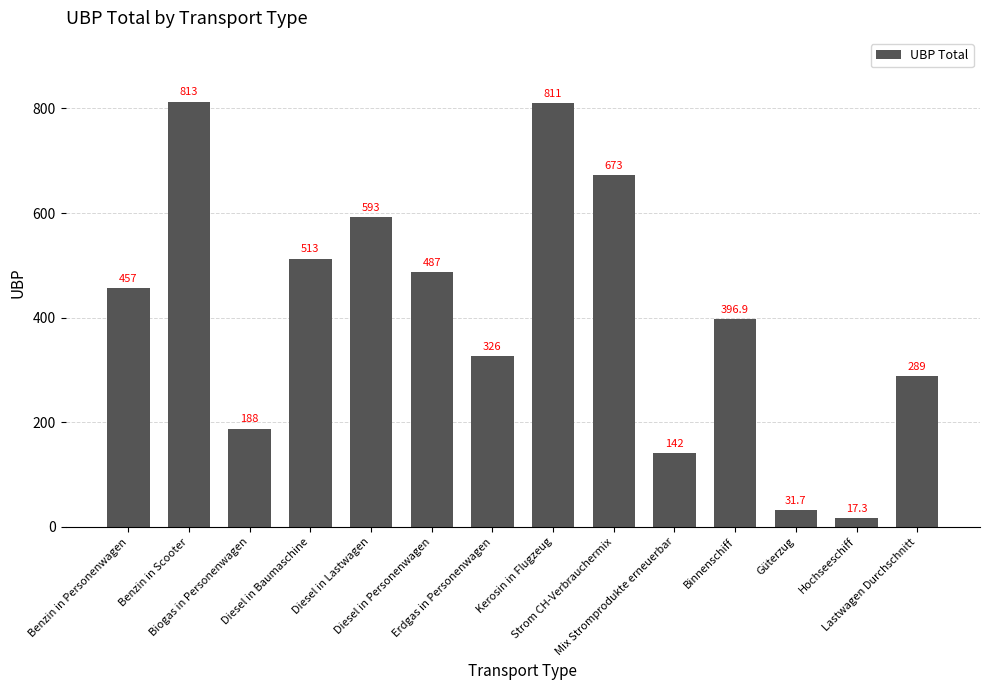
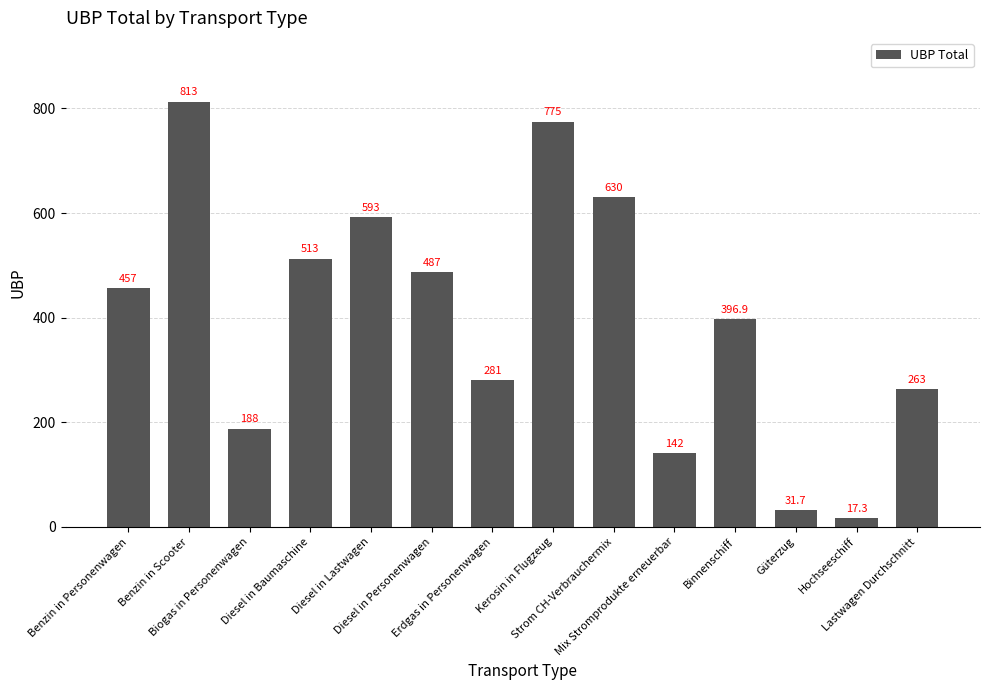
Erdgas in Personenwagen: 326 -> 281
Kerosin in Flugzeug: 811 -> 775
Strom CH-Verbrauchermix: 673 -> 630
Lastwagen Durchschnitt: 289 -> 263
